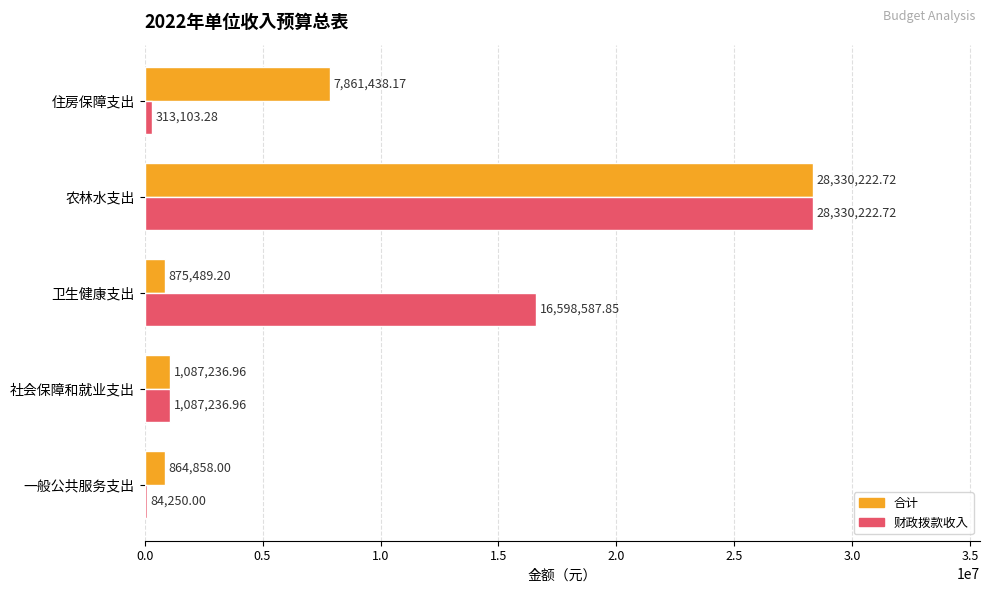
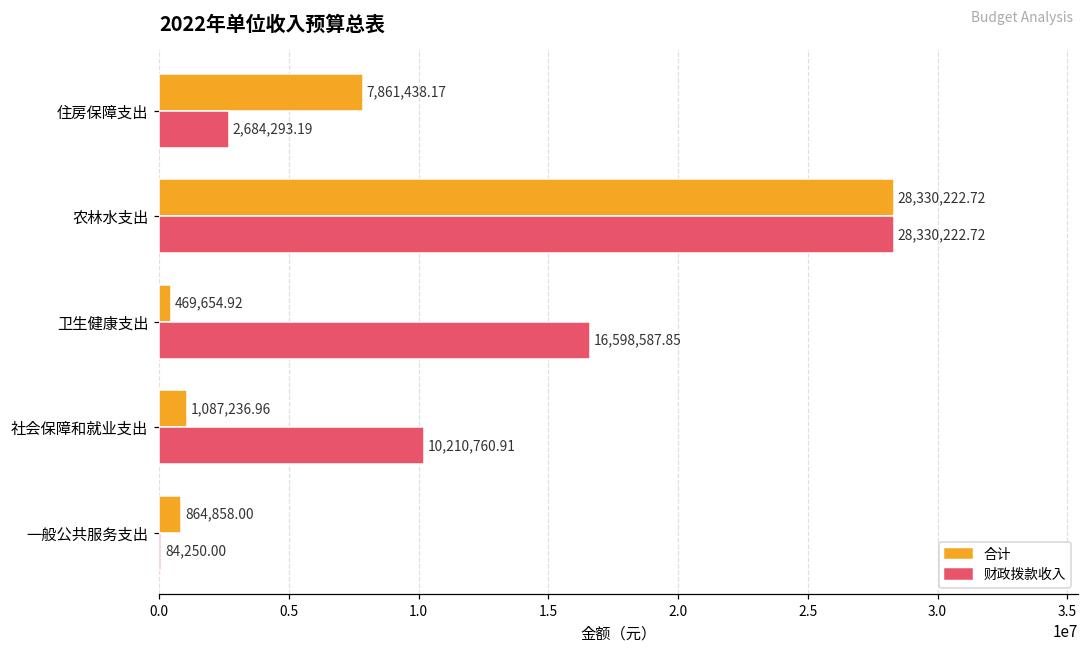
财政拨款收入, 住房保障支出: 313,103.28 -> 2,684,293.19
合计, 卫生健康支出: 875,489.20 -> 469,654.92
财政拨款收入, 社会保障和就业支出: 1,087,236.96 -> 10,210,760.91
